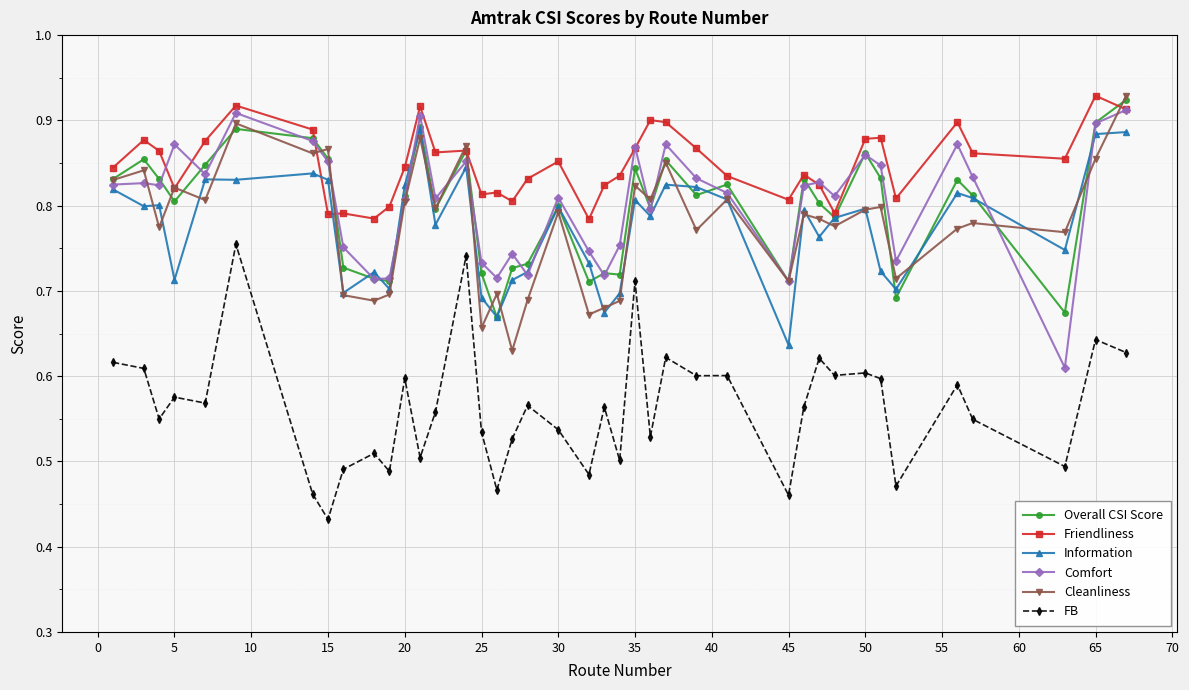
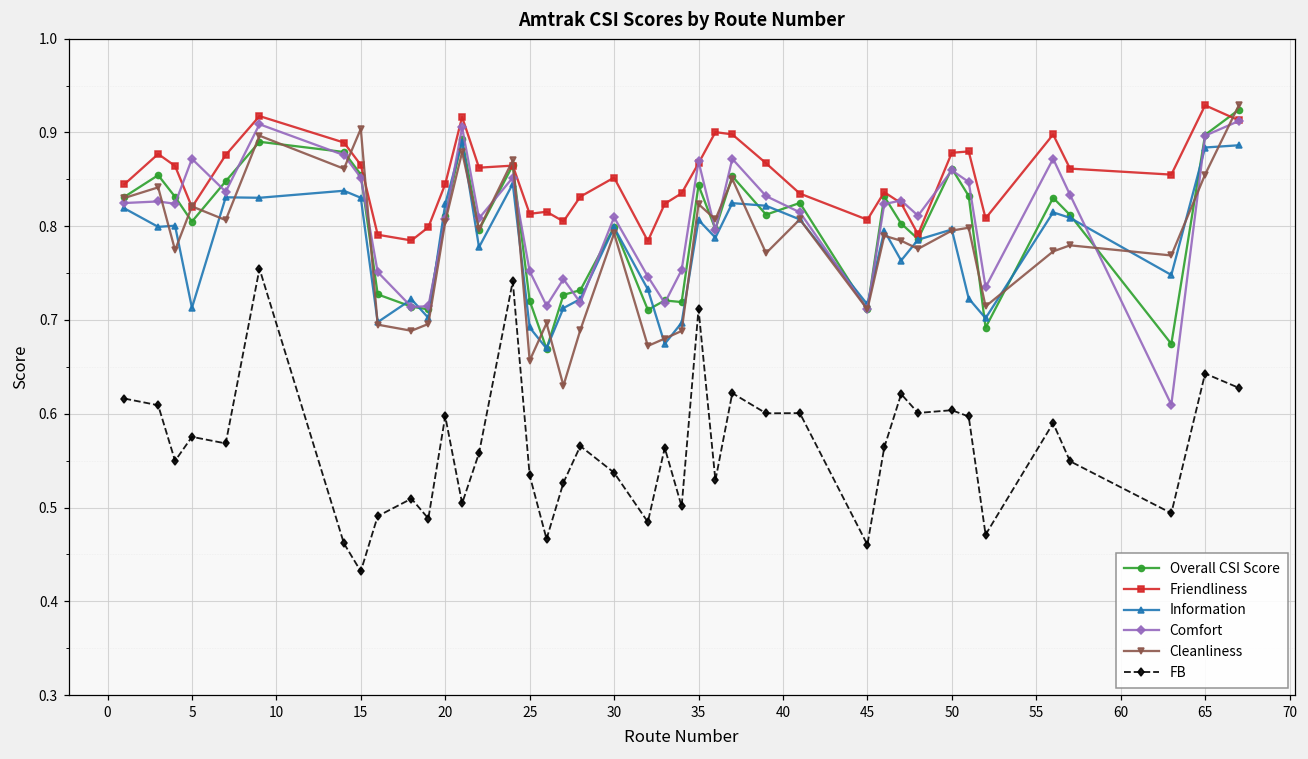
Friendliness, 15: 0.79 -> 0.87
Cleanliness, 15: 0.87 -> 0.90
Comfort, 25: 0.73 -> 0.75
Information, 45: 0.64 -> 0.72
